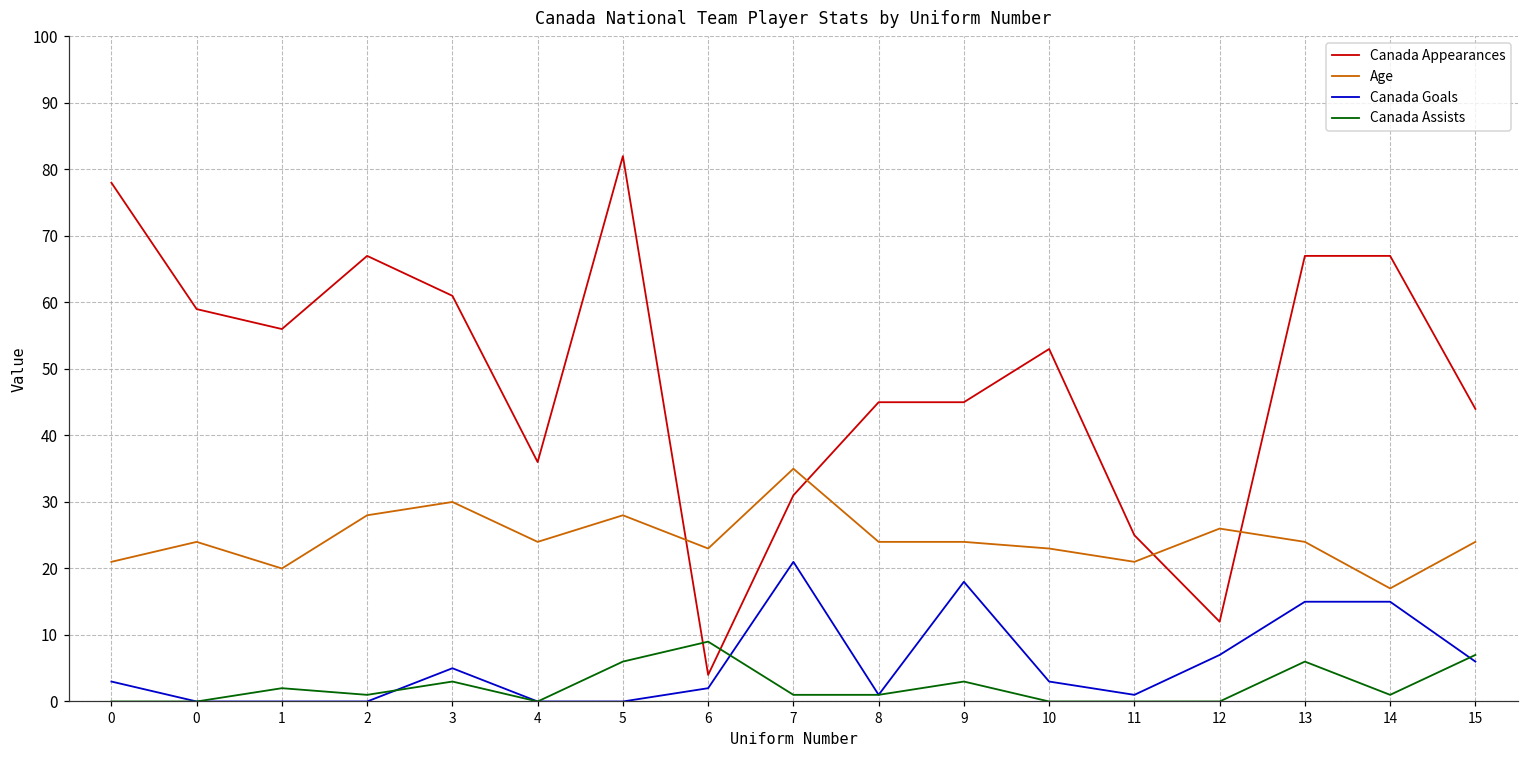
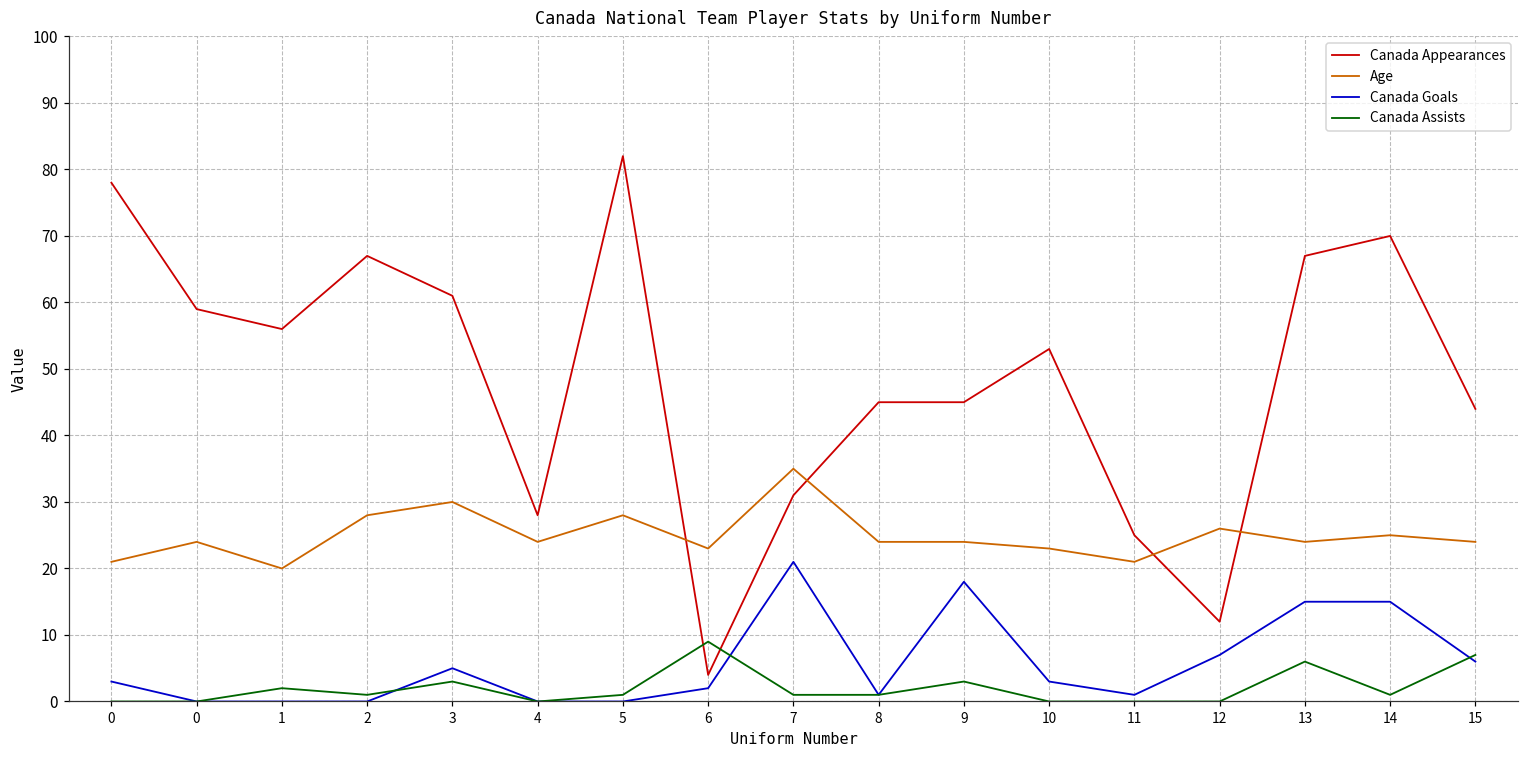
Canada Appearances, 4: 36 -> 28
Canada Assists, 5: 6 -> 1
Canada Appearances, 14: 67 -> 70
Age, 14: 17 -> 25
